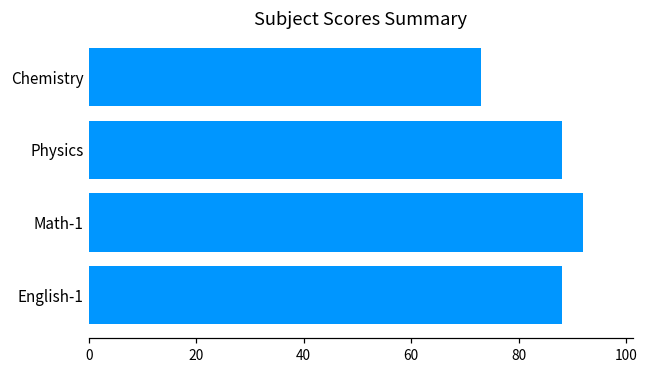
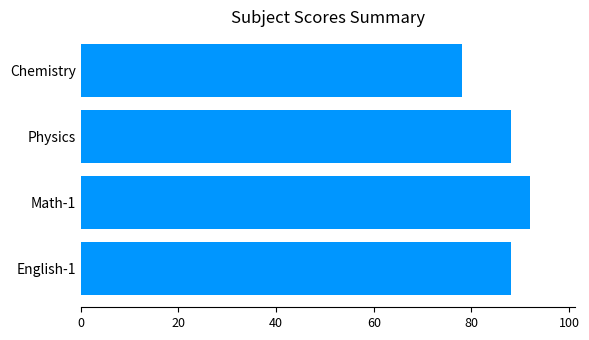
Chemistry: 73 -> 78
